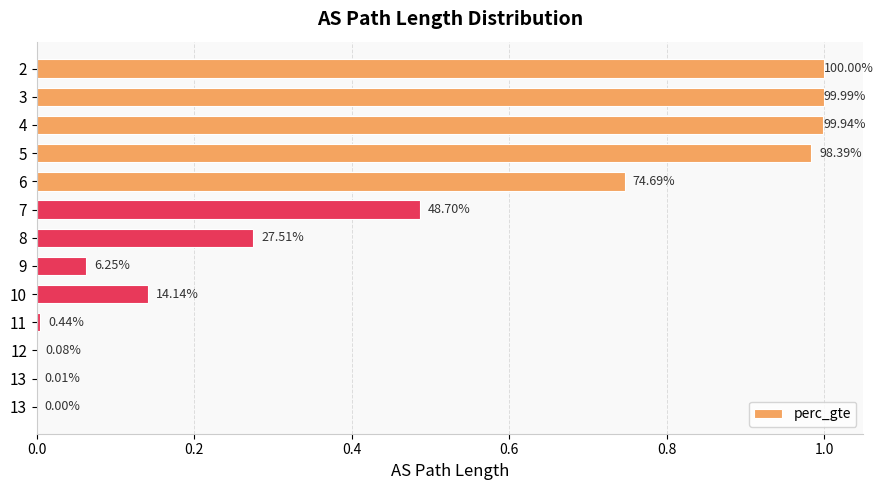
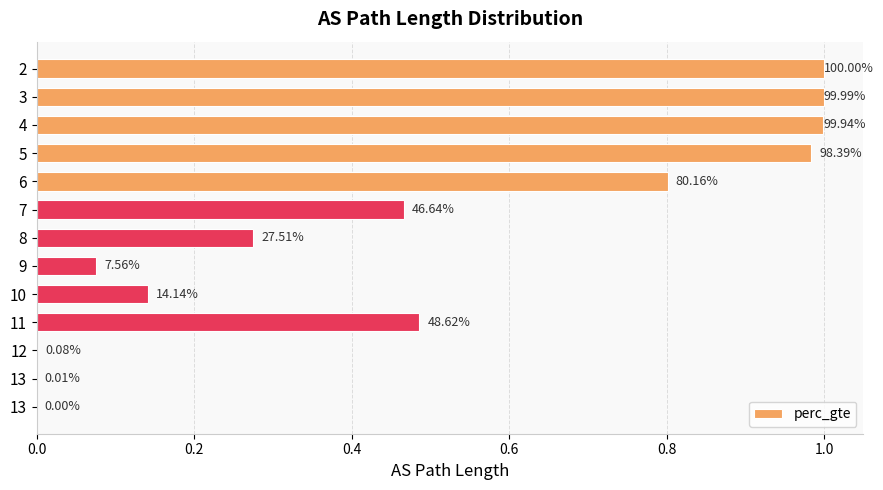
6: 74.69% -> 80.16%
7: 48.70% -> 46.64%
9: 6.25% -> 7.56%
11: 0.44% -> 48.62%
